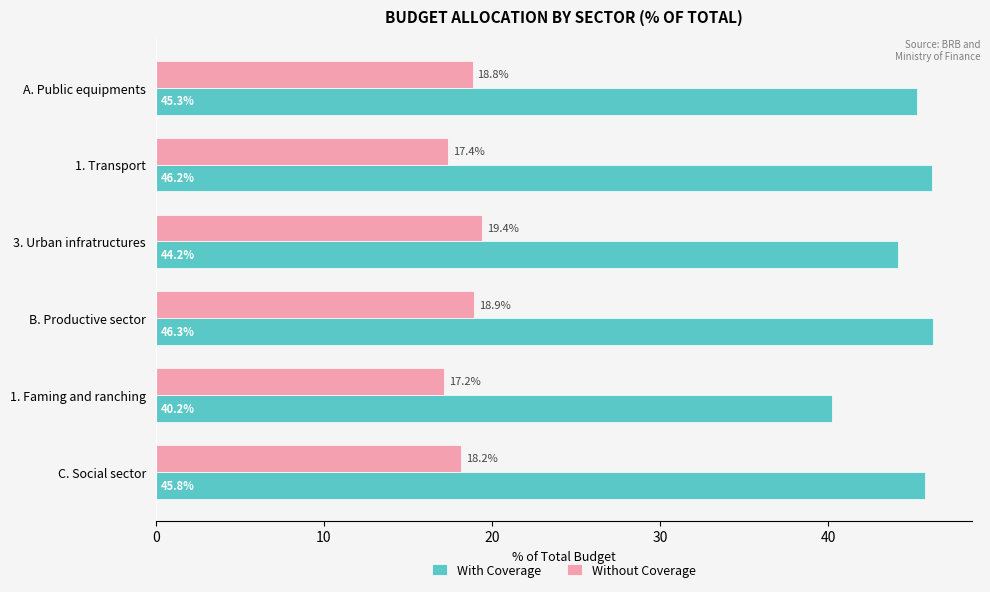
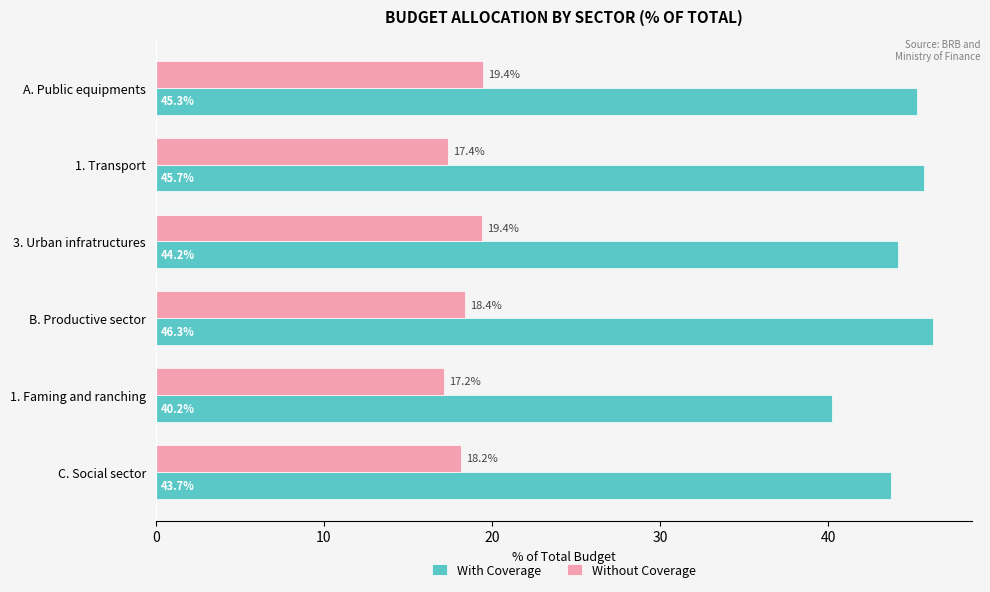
Without Coverage, A. Public equipments: 18.8% -> 19.4%
With Coverage, 1. Transport: 46.2% -> 45.7%
Without Coverage, B. Productive sector: 18.9% -> 18.4%
With Coverage, C. Social sector: 45.8% -> 43.7%
